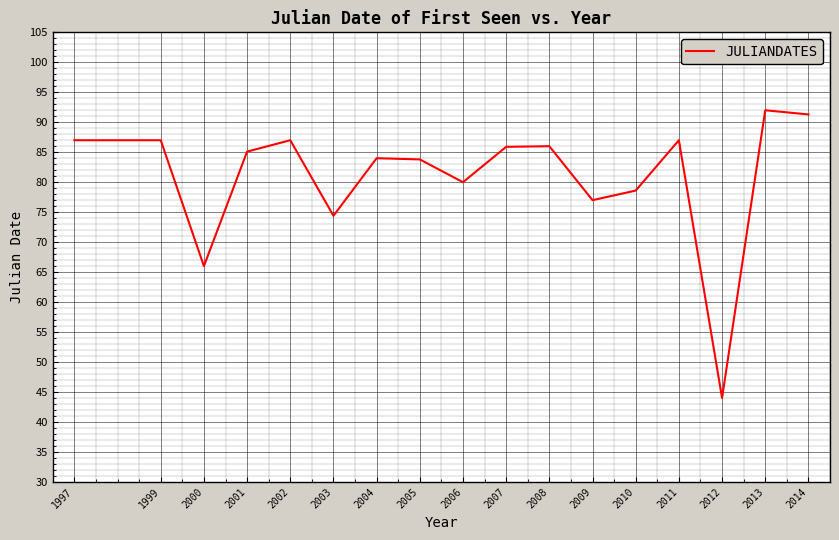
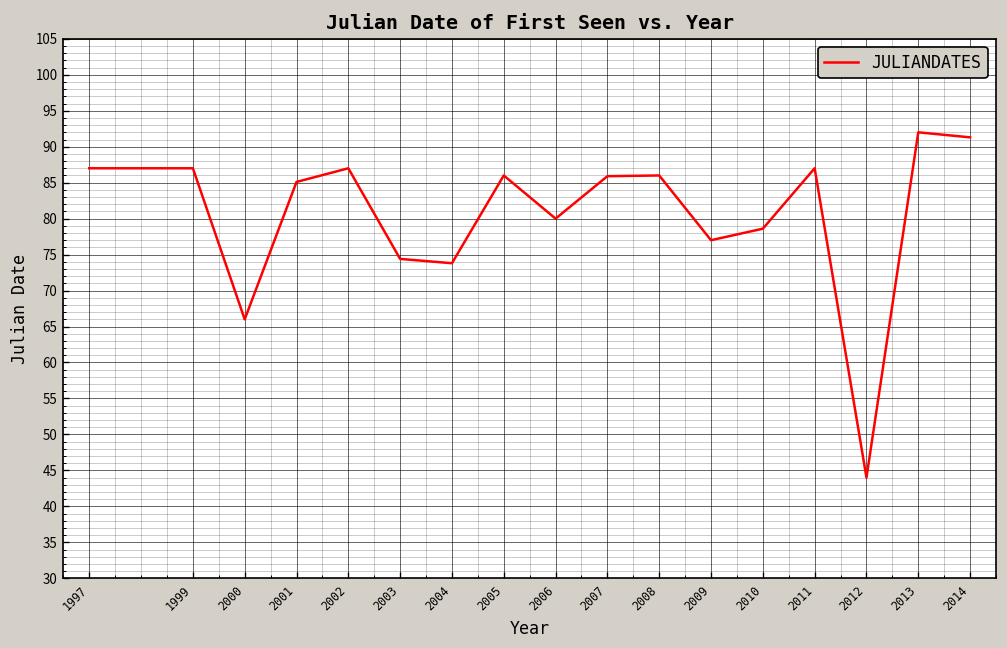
2004: 84 -> 74
2005: 84 -> 86
